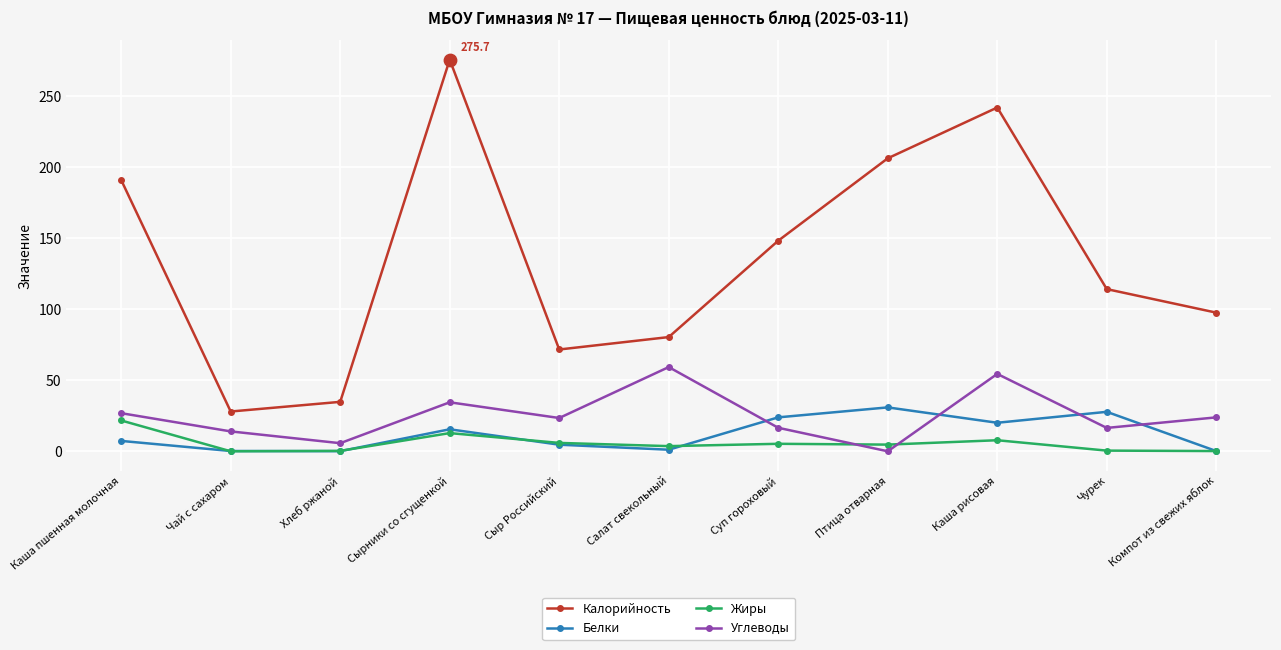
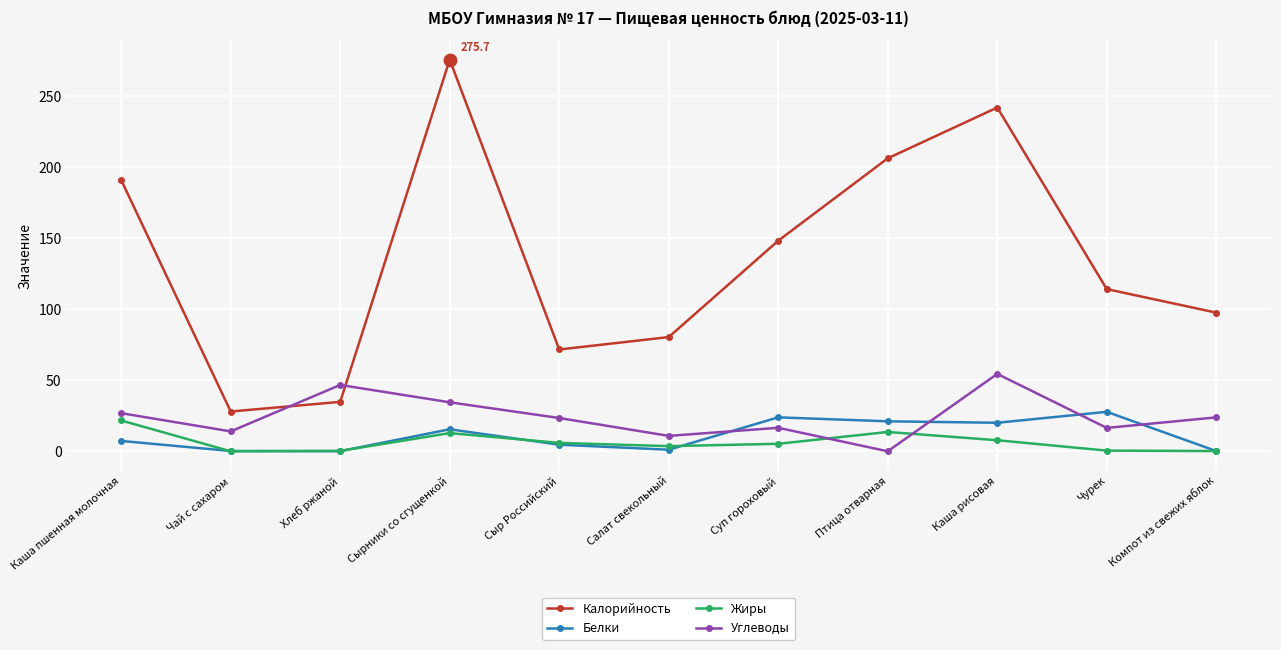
Углеводы, Хлеб ржаной: 6 -> 47
Углеводы, Салат свекольный: 59 -> 11
Белки, Птица отварная: 31 -> 21
Жиры, Птица отварная: 5 -> 14
